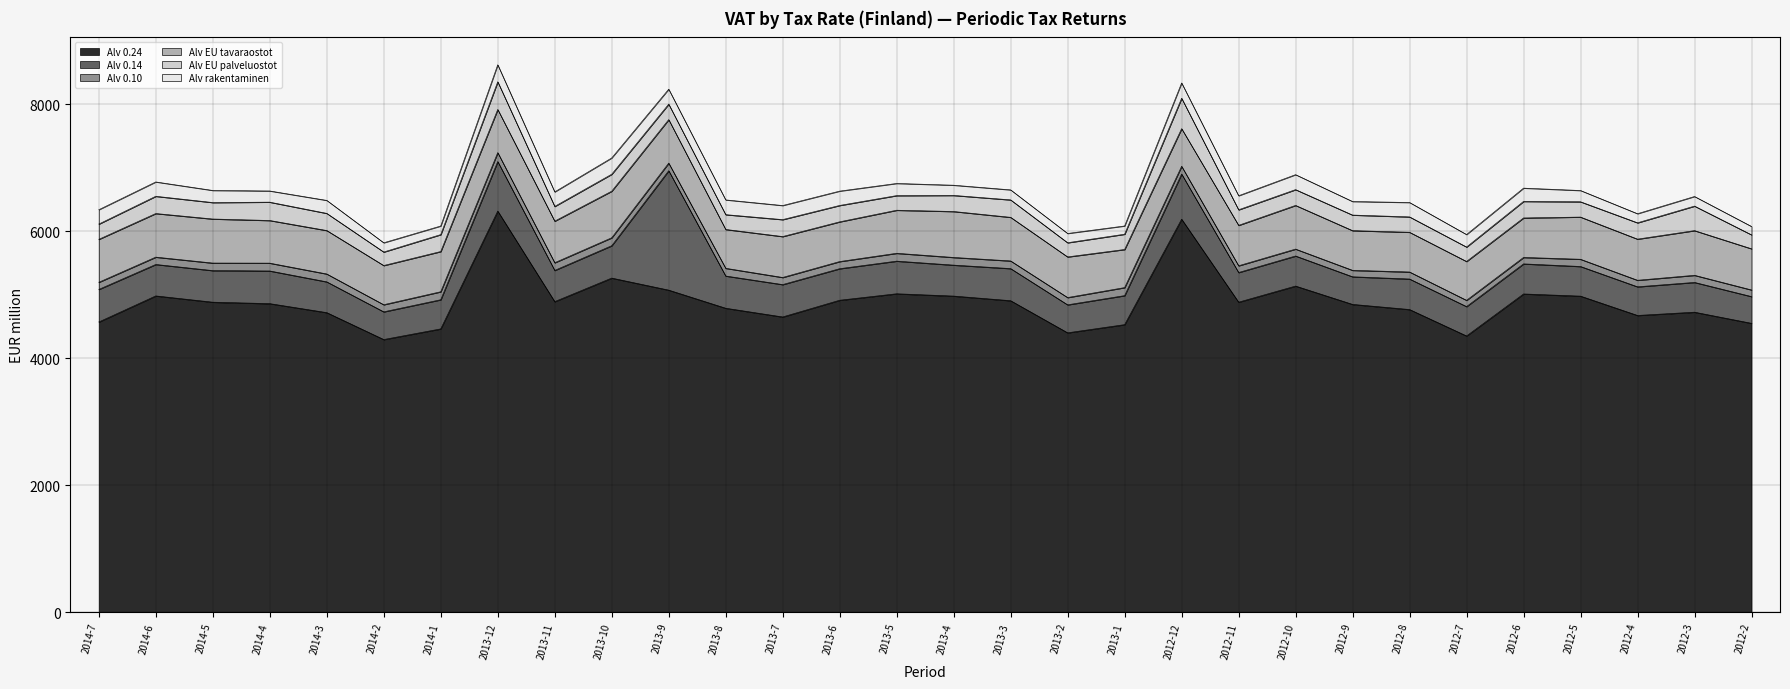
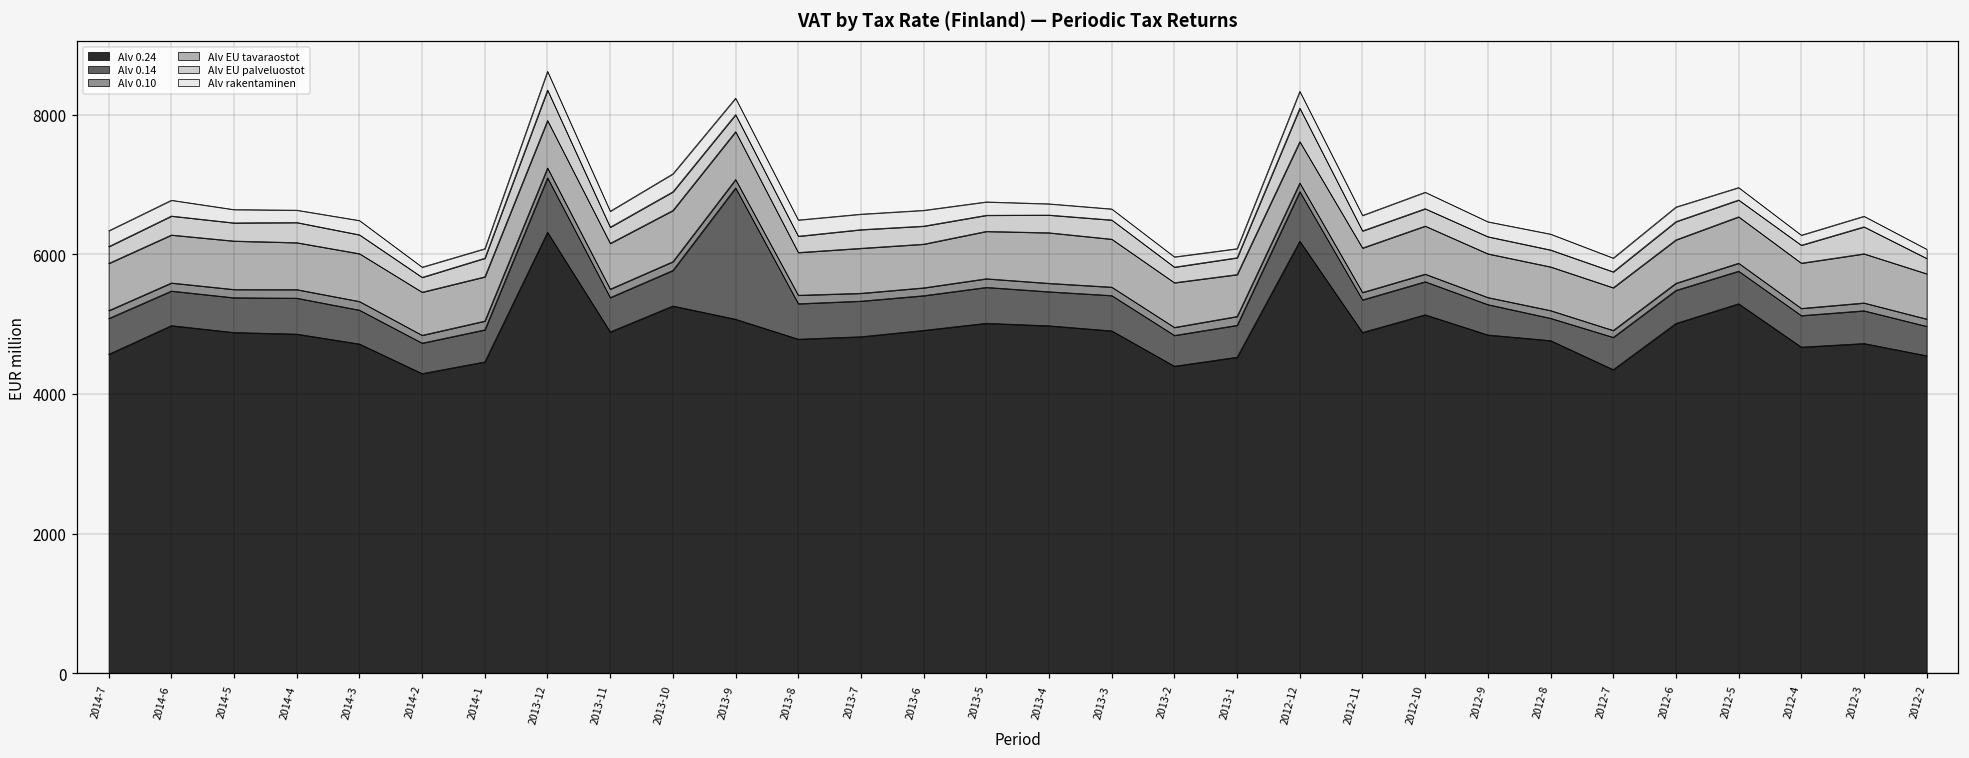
Alv 0.24, 2013-7: 4600 -> 4800
Alv 0.14, 2012-8: 500 -> 300
Alv 0.24, 2012-5: 5000 -> 5300
